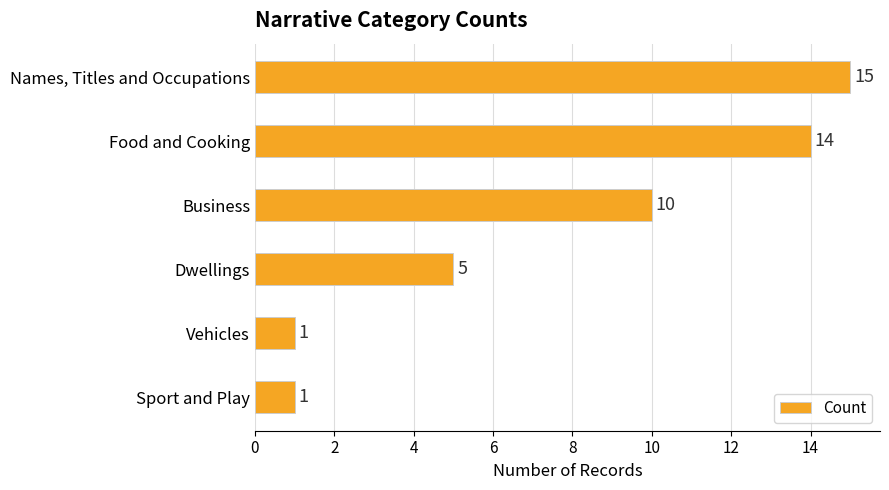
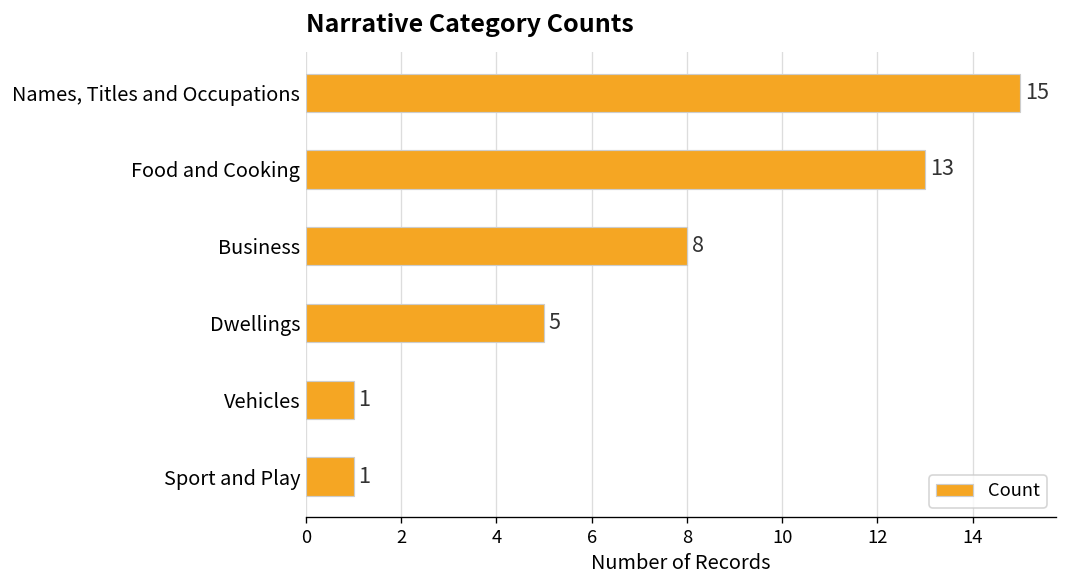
Food and Cooking: 14 -> 13
Business: 10 -> 8
